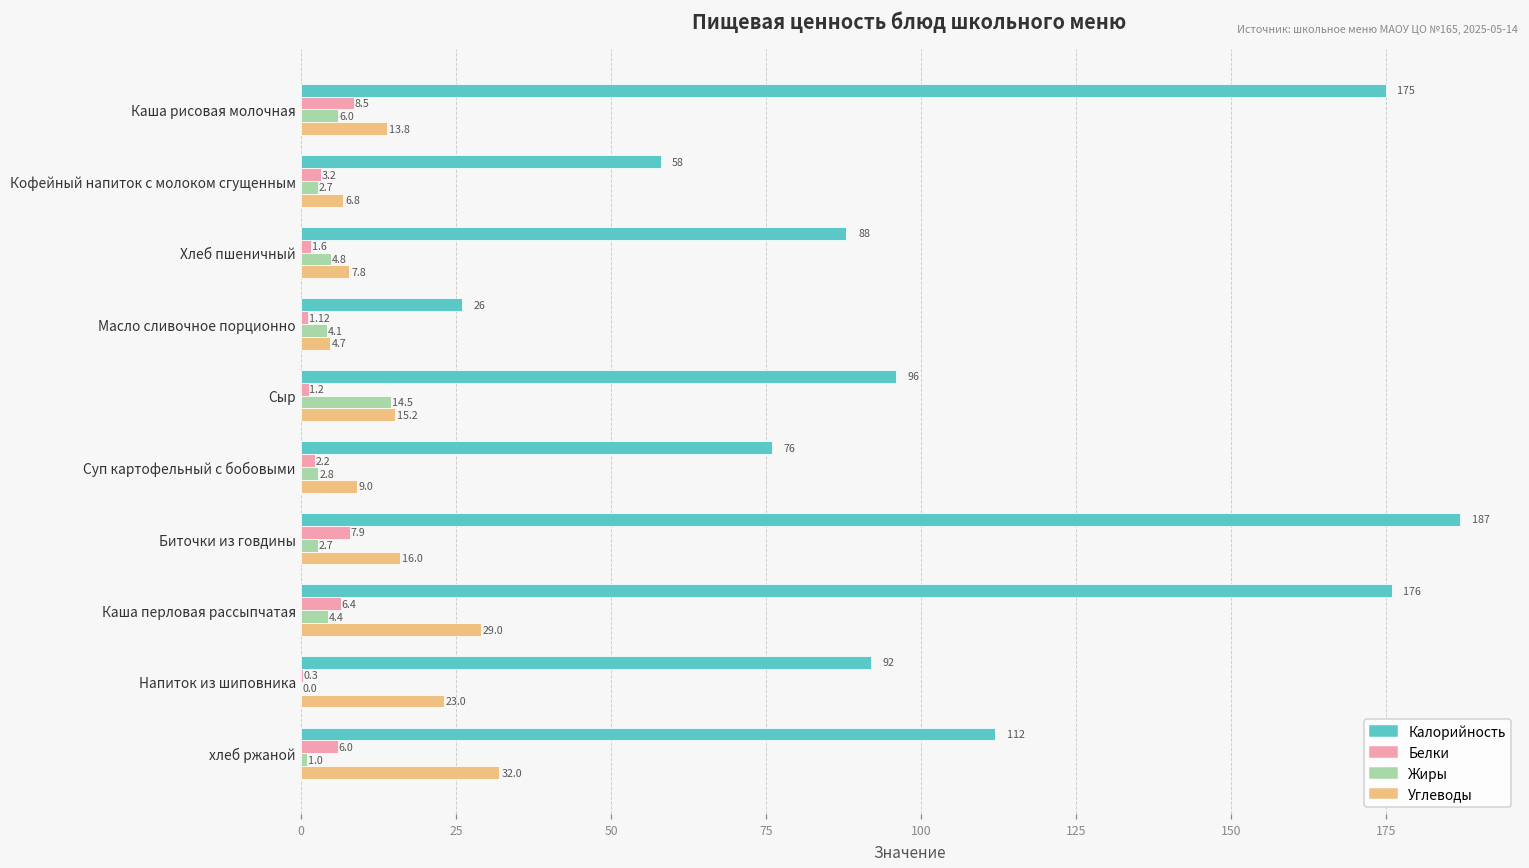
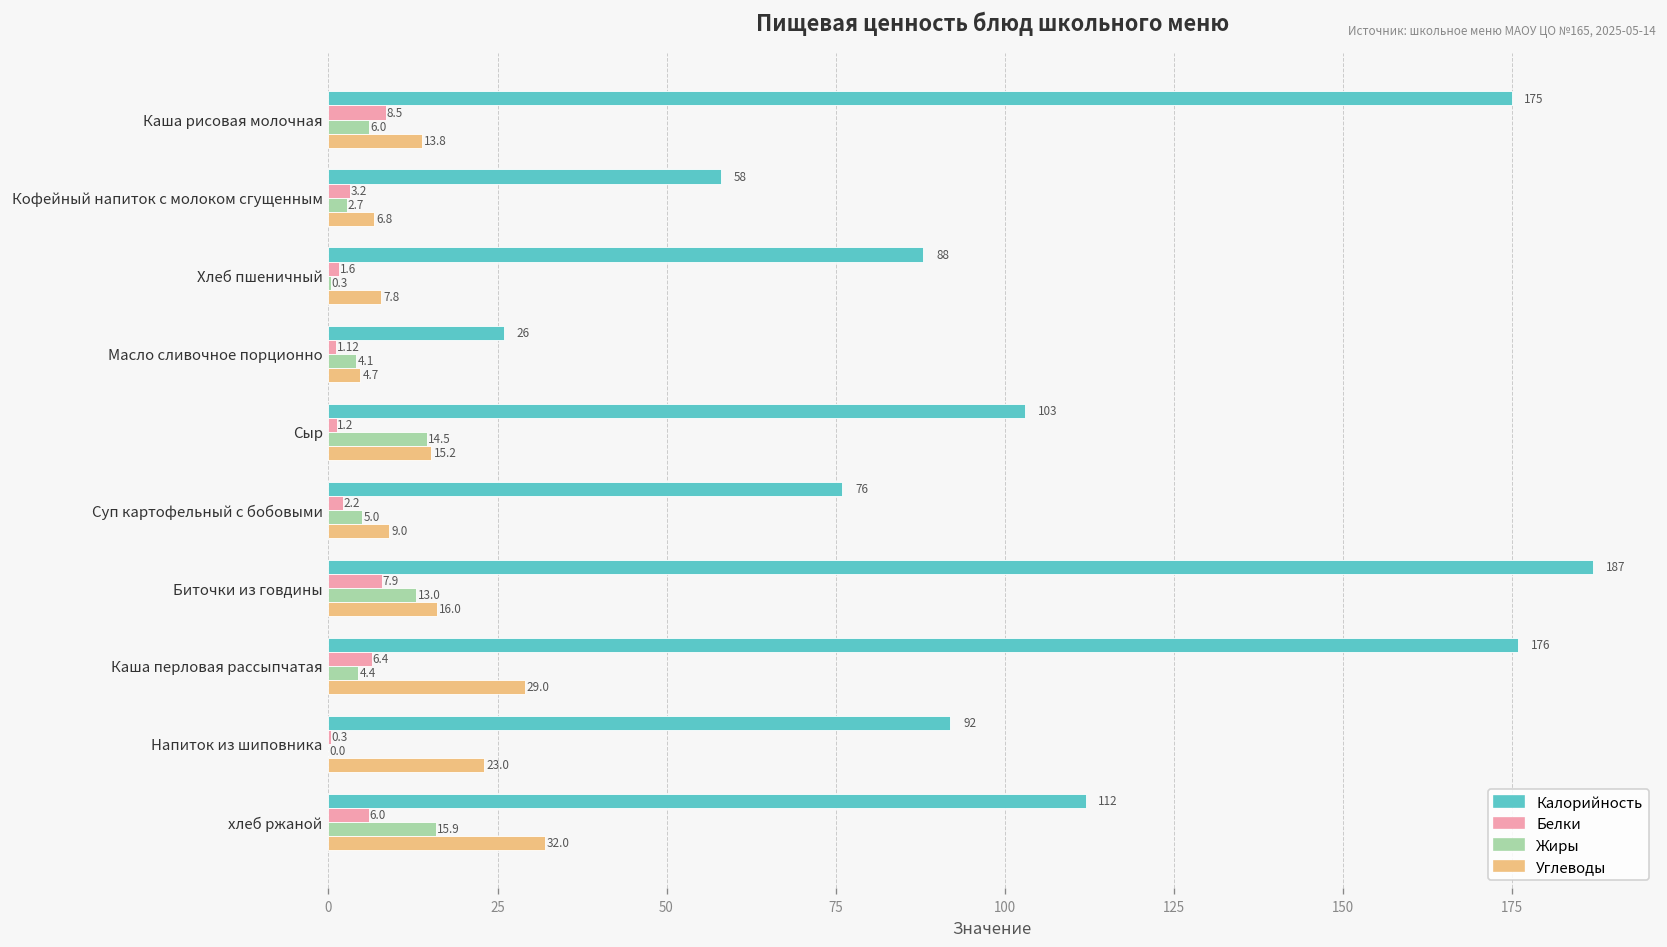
Жиры, Хлеб пшеничный: 4.8 -> 0.3
Калорийность, Сыр: 96 -> 103
Жиры, Суп картофельный с бобовыми: 2.8 -> 5.0
Жиры, Биточки из говдины: 2.7 -> 13.0
Жиры, хлеб ржаной: 1.0 -> 15.9
